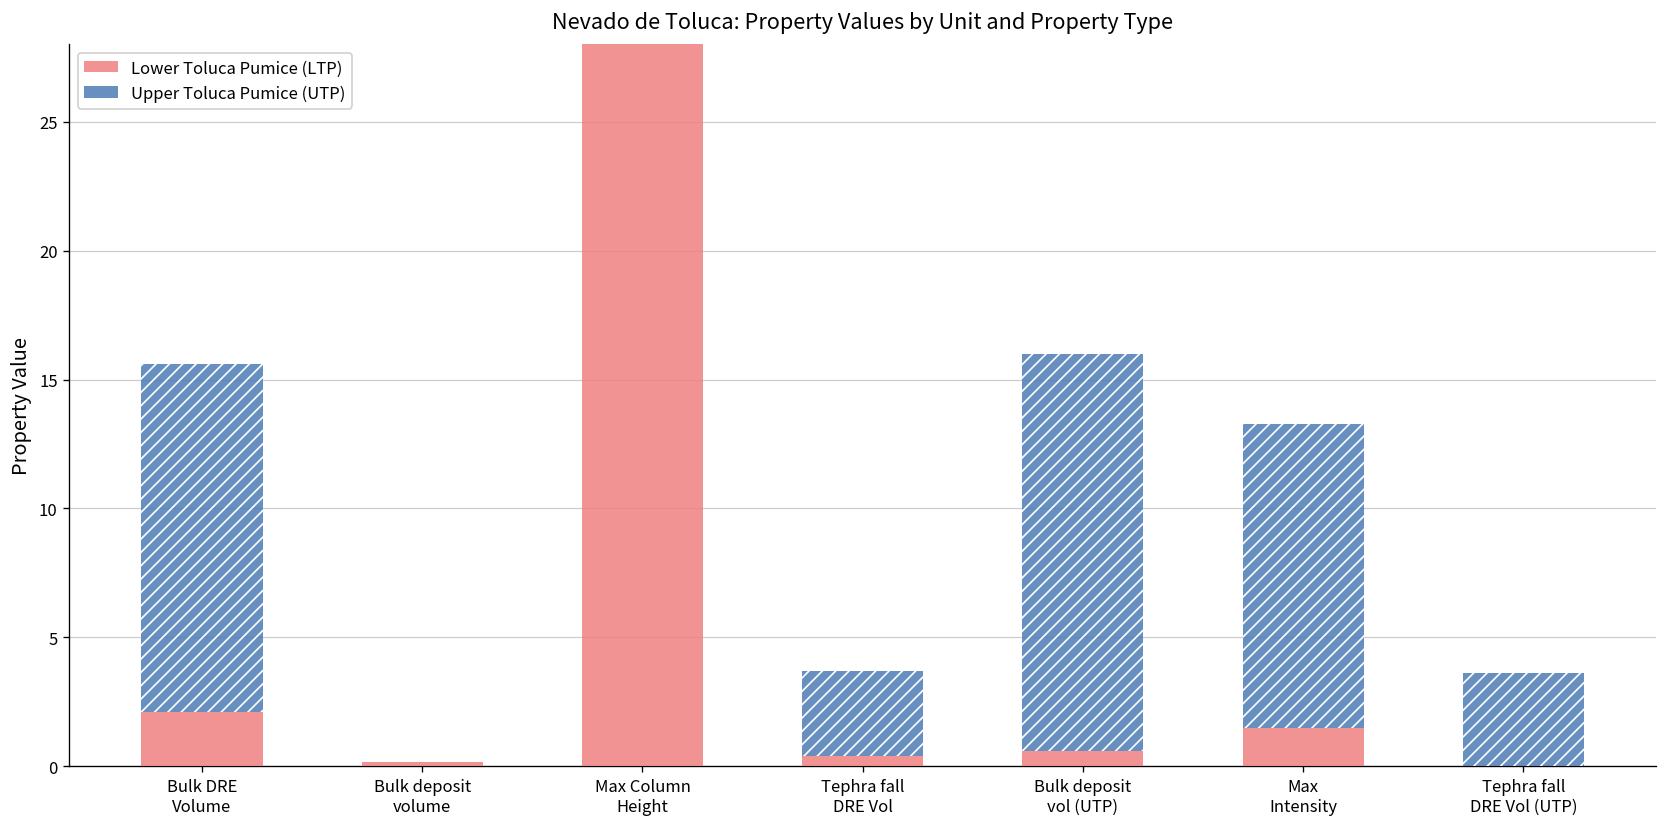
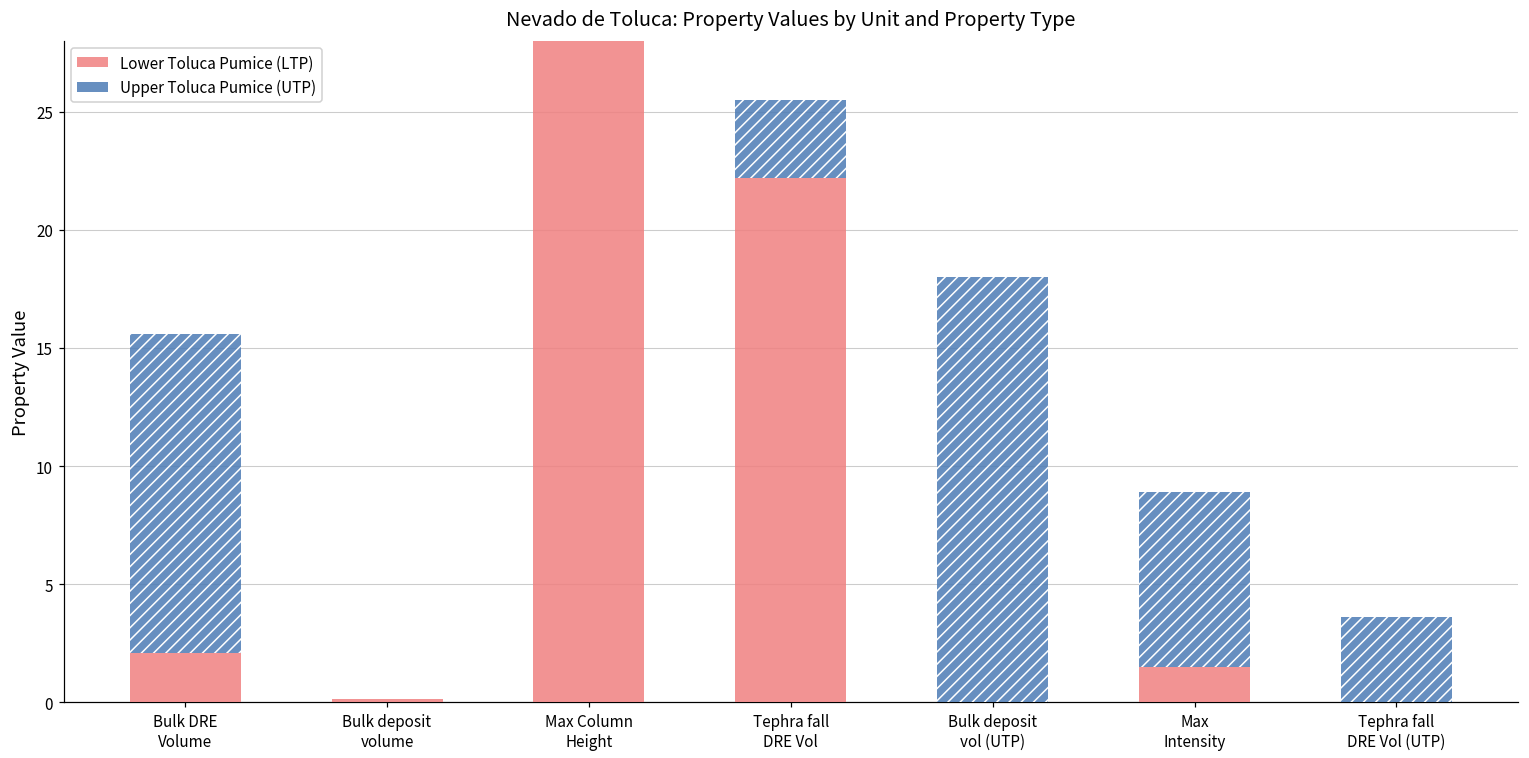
Lower Toluca Pumice (LTP), Tephra fall DRE Vol: 0.4 -> 22.2
Lower Toluca Pumice (LTP), Bulk deposit vol (UTP): 0.6 -> 0.0
Upper Toluca Pumice (UTP), Bulk deposit vol (UTP): 15.4 -> 18.0
Upper Toluca Pumice (UTP), Max Intensity: 11.8 -> 7.4
